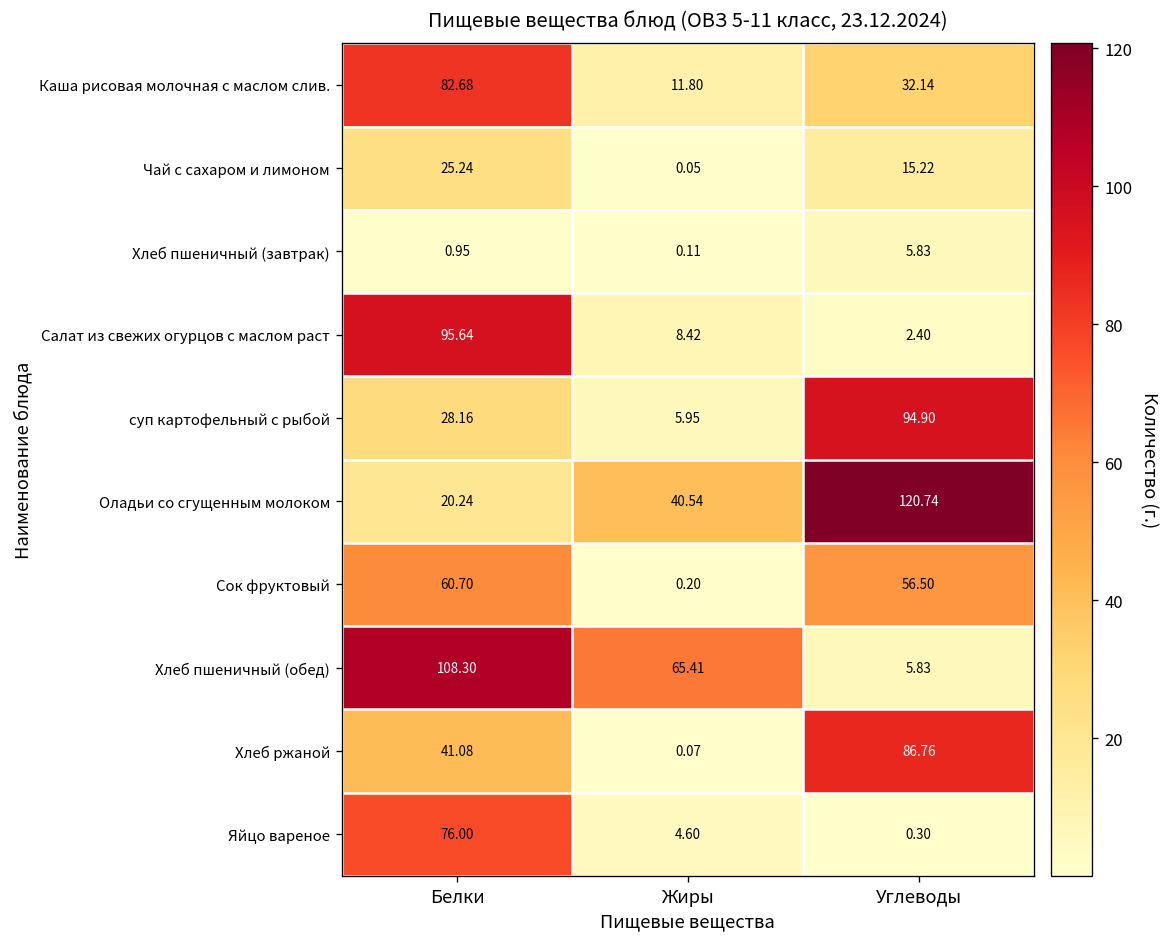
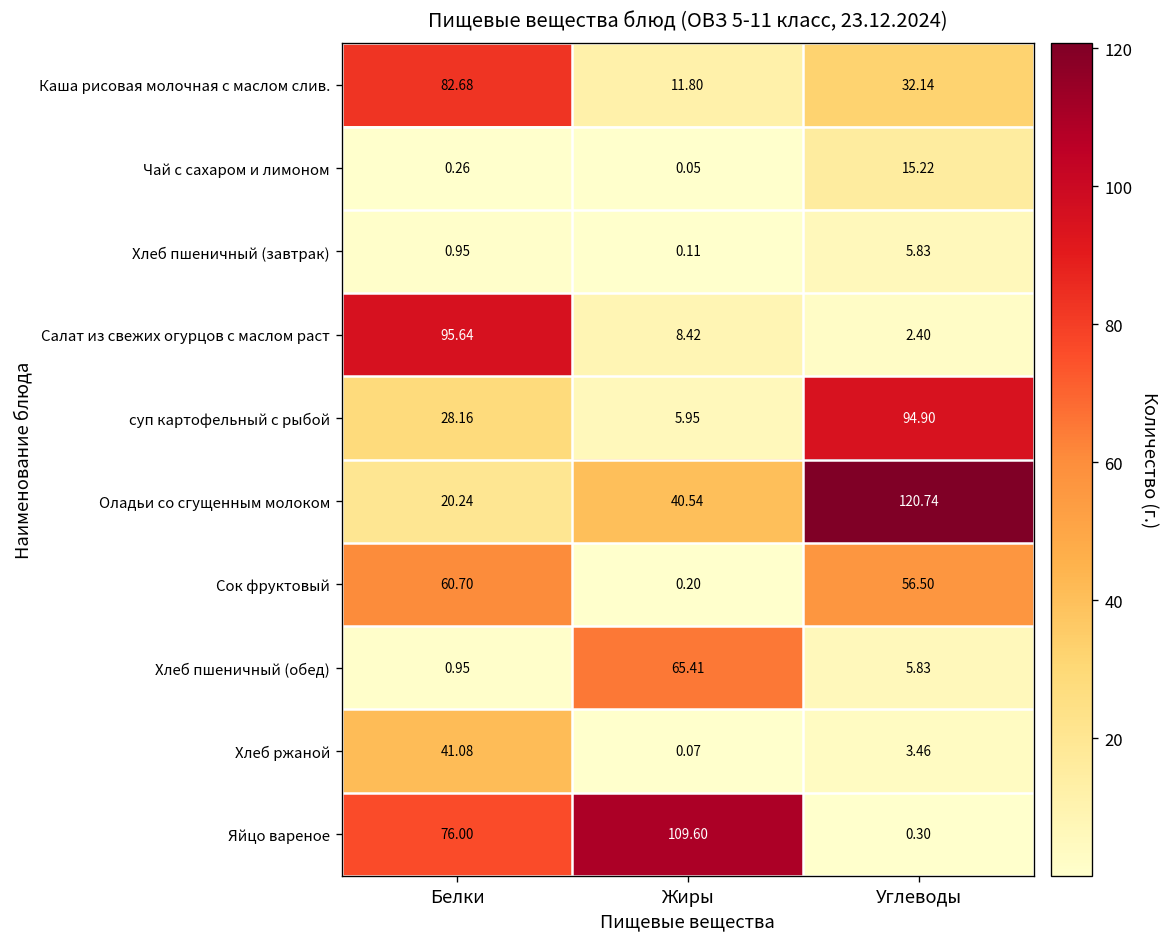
Чай с сахаром и лимоном, Белки: 25.24 -> 0.26
Хлеб пшеничный (обед), Белки: 108.30 -> 0.95
Хлеб ржаной, Углеводы: 86.76 -> 3.46
Яйцо вареное, Жиры: 4.60 -> 109.60
